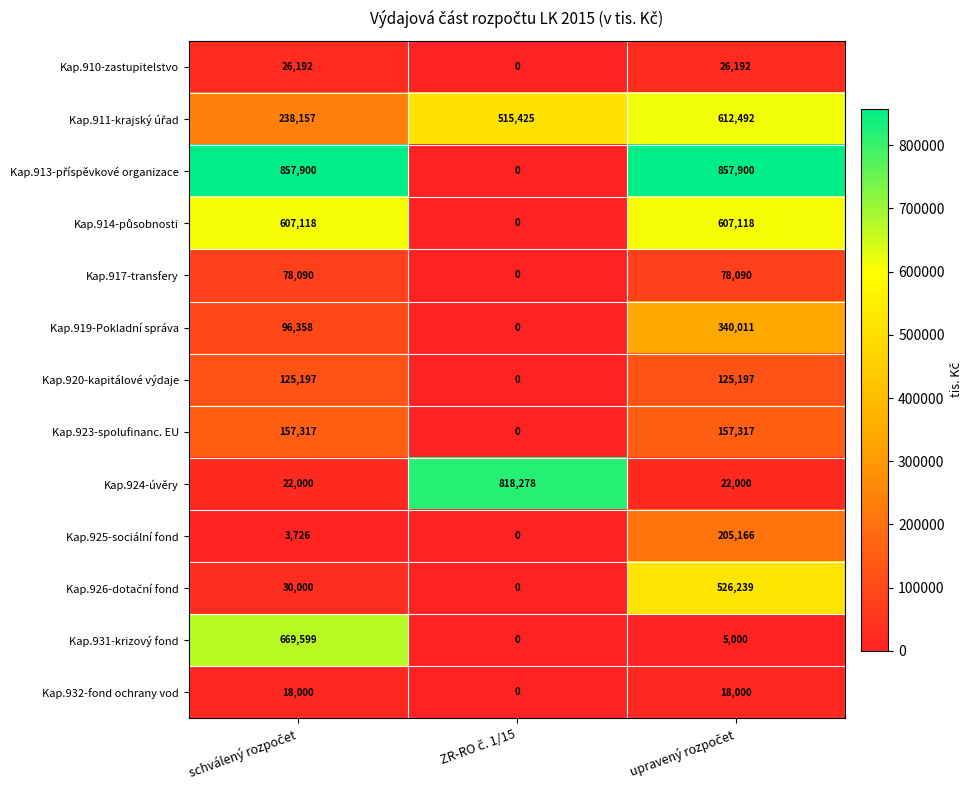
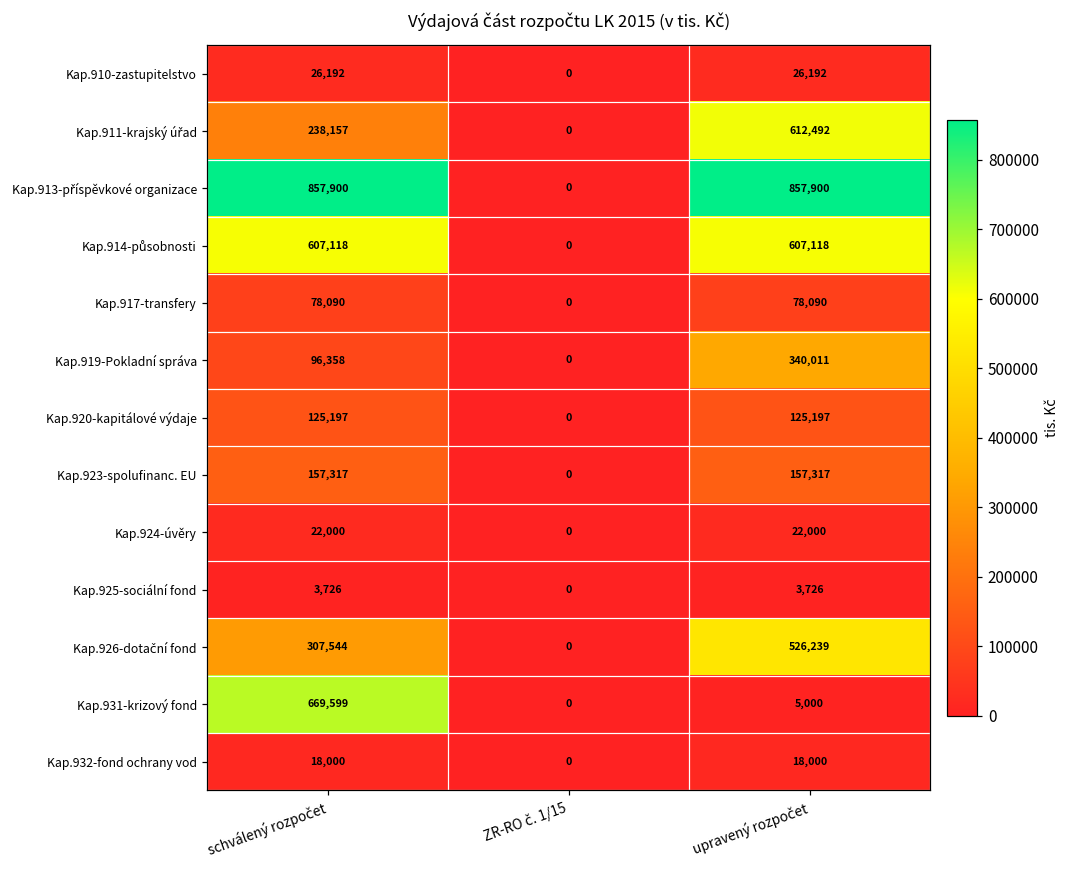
Kap.911-krajský úřad, ZR-RO č. 1/15: 515,425 -> 0
Kap.924-úvěry, ZR-RO č. 1/15: 818,278 -> 0
Kap.925-sociální fond, upravený rozpočet: 205,166 -> 3,726
Kap.926-dotační fond, schválený rozpočet: 30,000 -> 307,544
